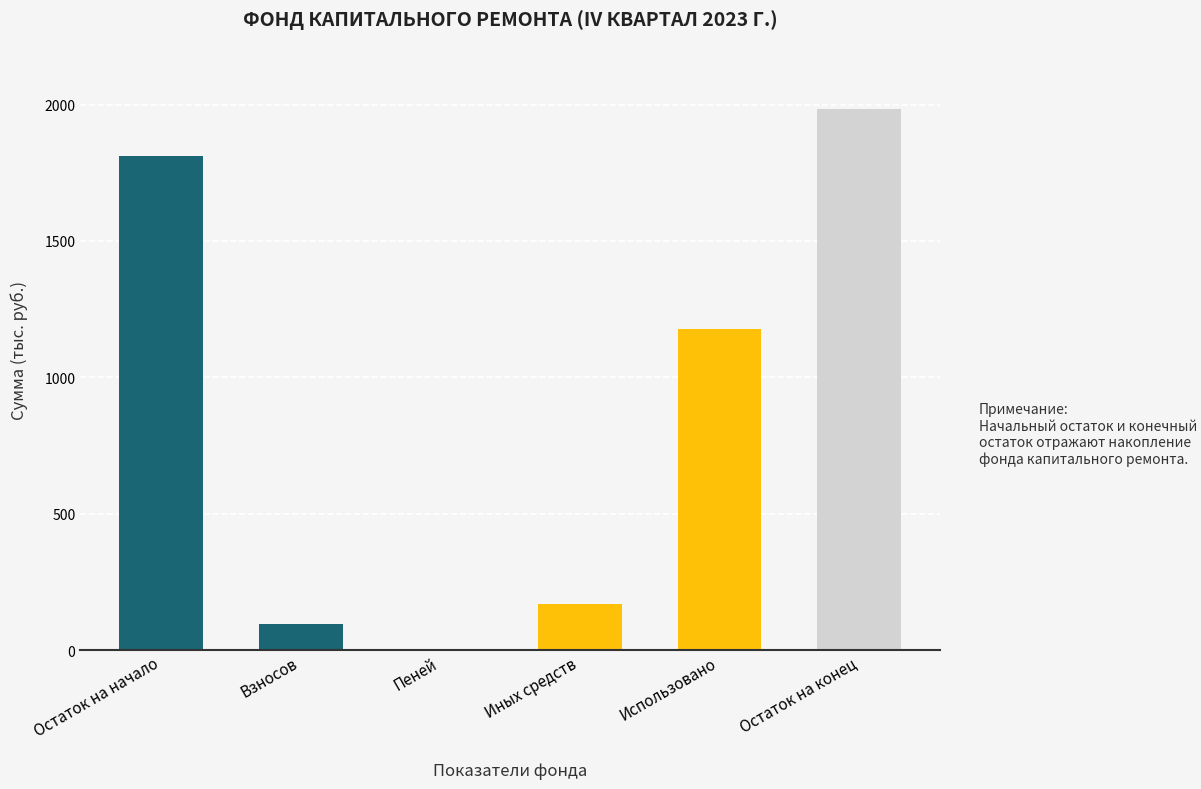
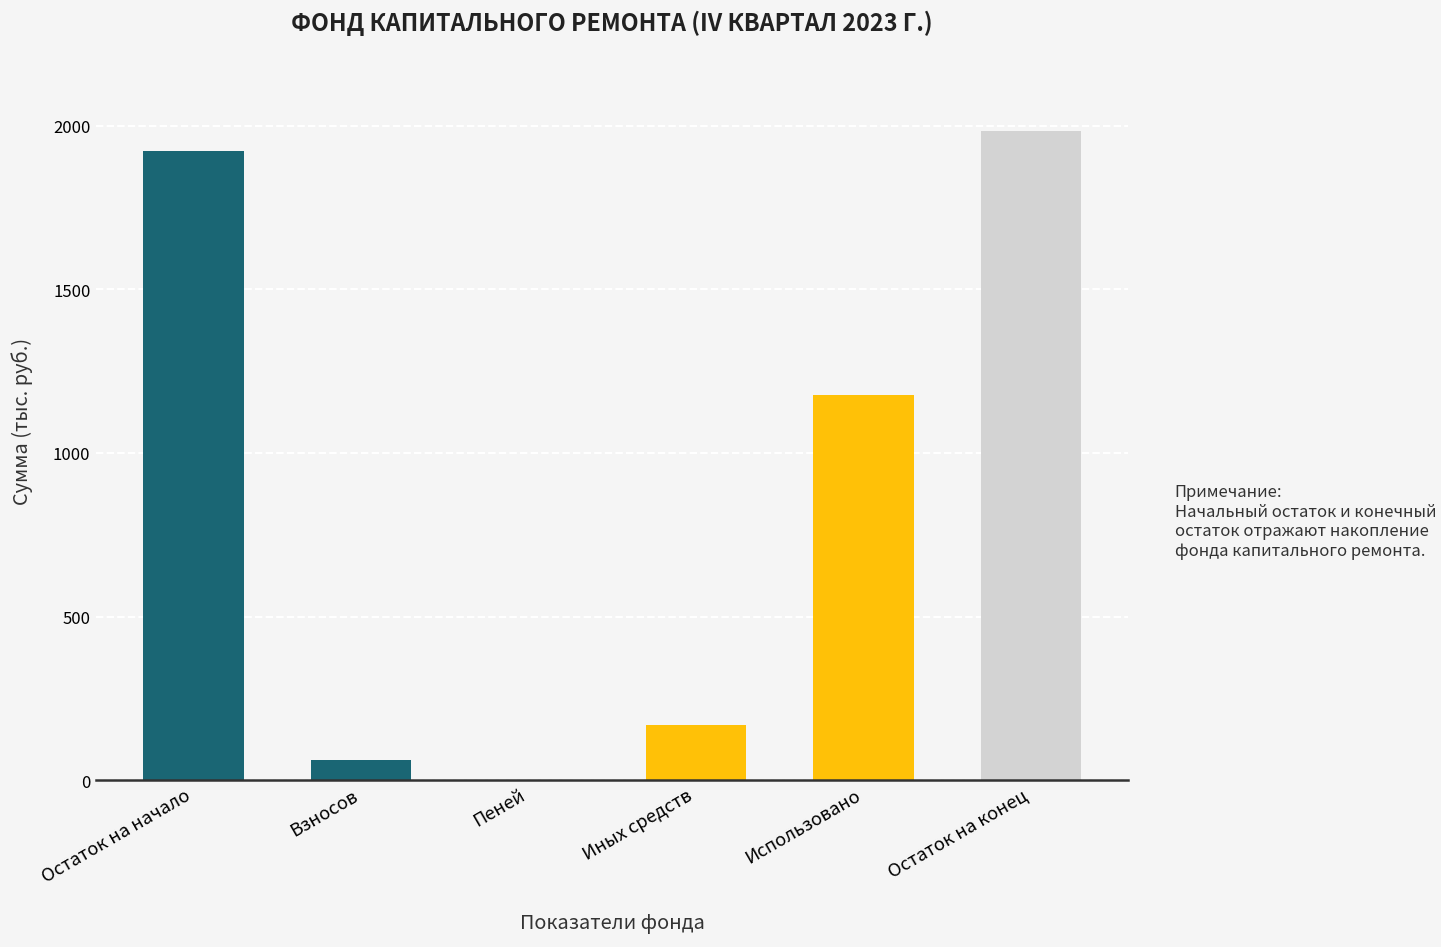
Остаток на начало: 1810 -> 1920
Взносов: 90 -> 60
